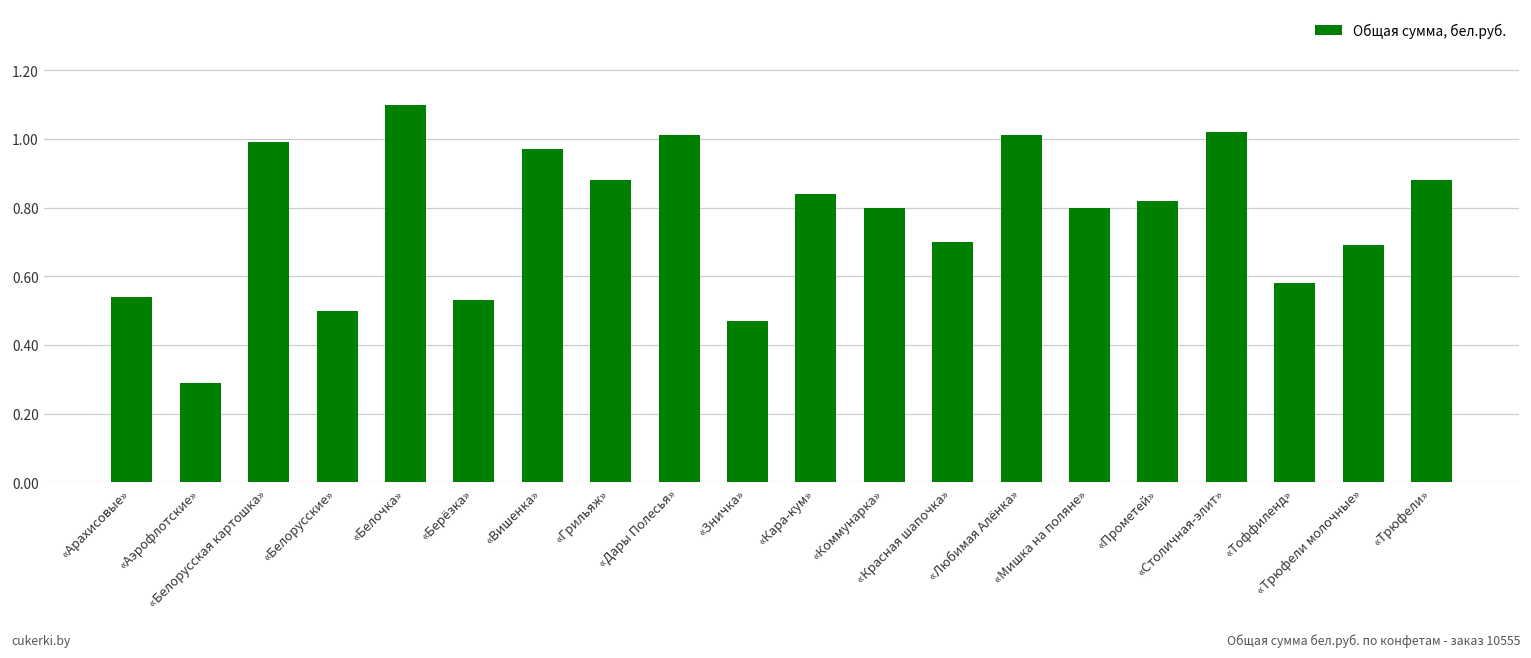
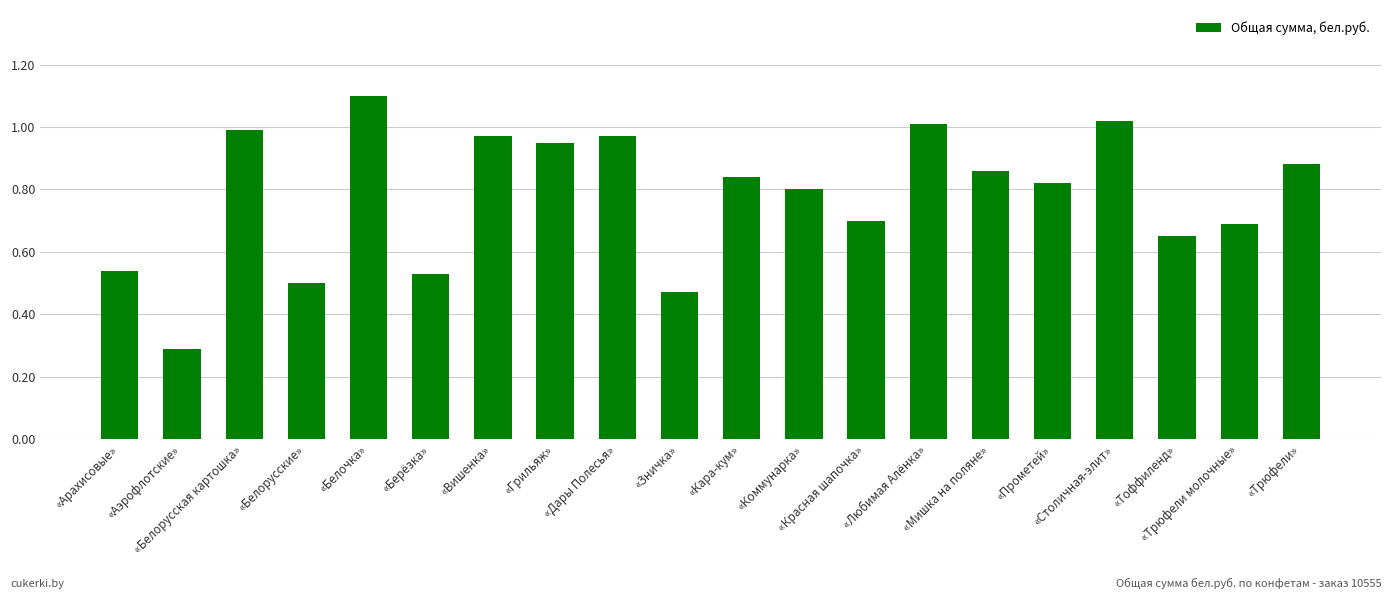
«Грильяж»: 0.88 -> 0.95
«Дары Полесья»: 1.01 -> 0.97
«Мишка на поляне»: 0.80 -> 0.86
«Тоффиленд»: 0.58 -> 0.65
